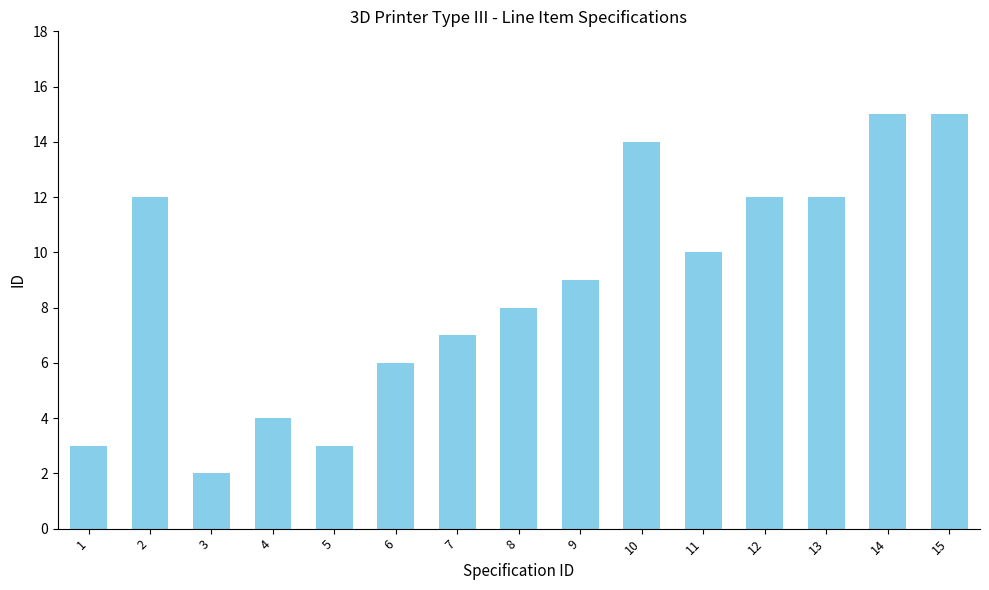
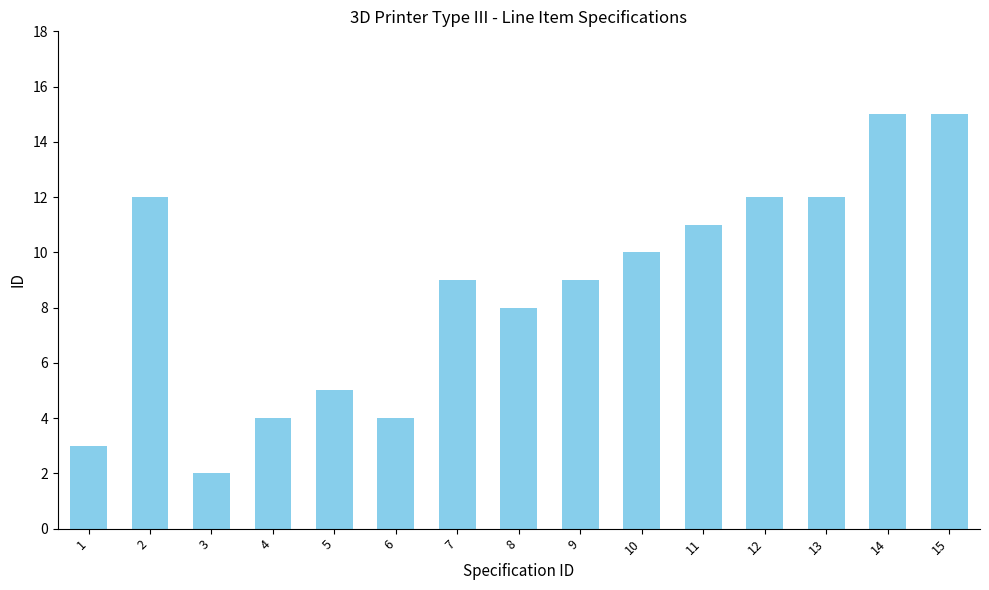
5: 3 -> 5
6: 6 -> 4
7: 7 -> 9
10: 14 -> 10
11: 10 -> 11
